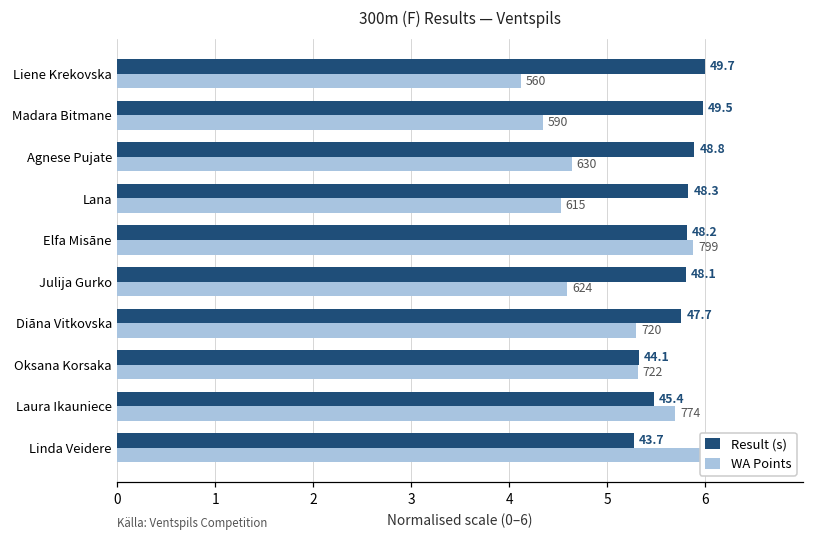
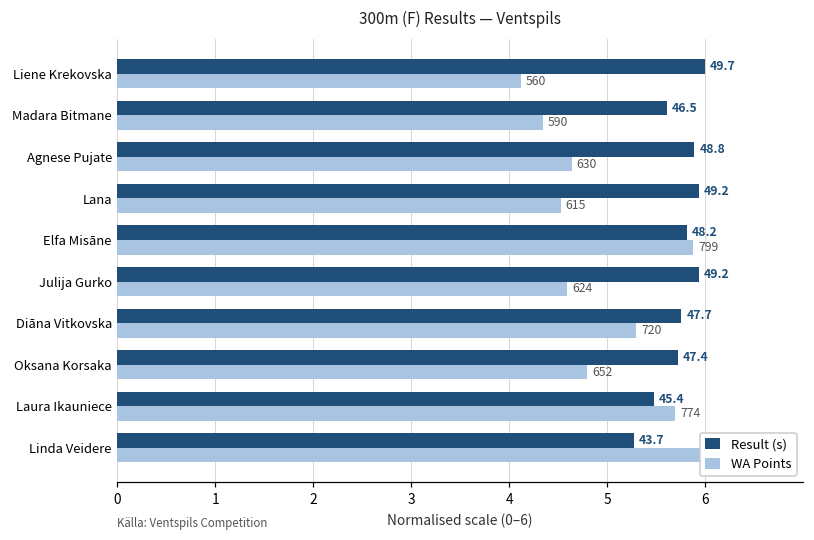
Result (s), Madara Bitmane: 49.5 -> 46.5
Result (s), Lana: 48.3 -> 49.2
Result (s), Julija Gurko: 48.1 -> 49.2
Result (s), Oksana Korsaka: 44.1 -> 47.4
WA Points, Oksana Korsaka: 722 -> 652
